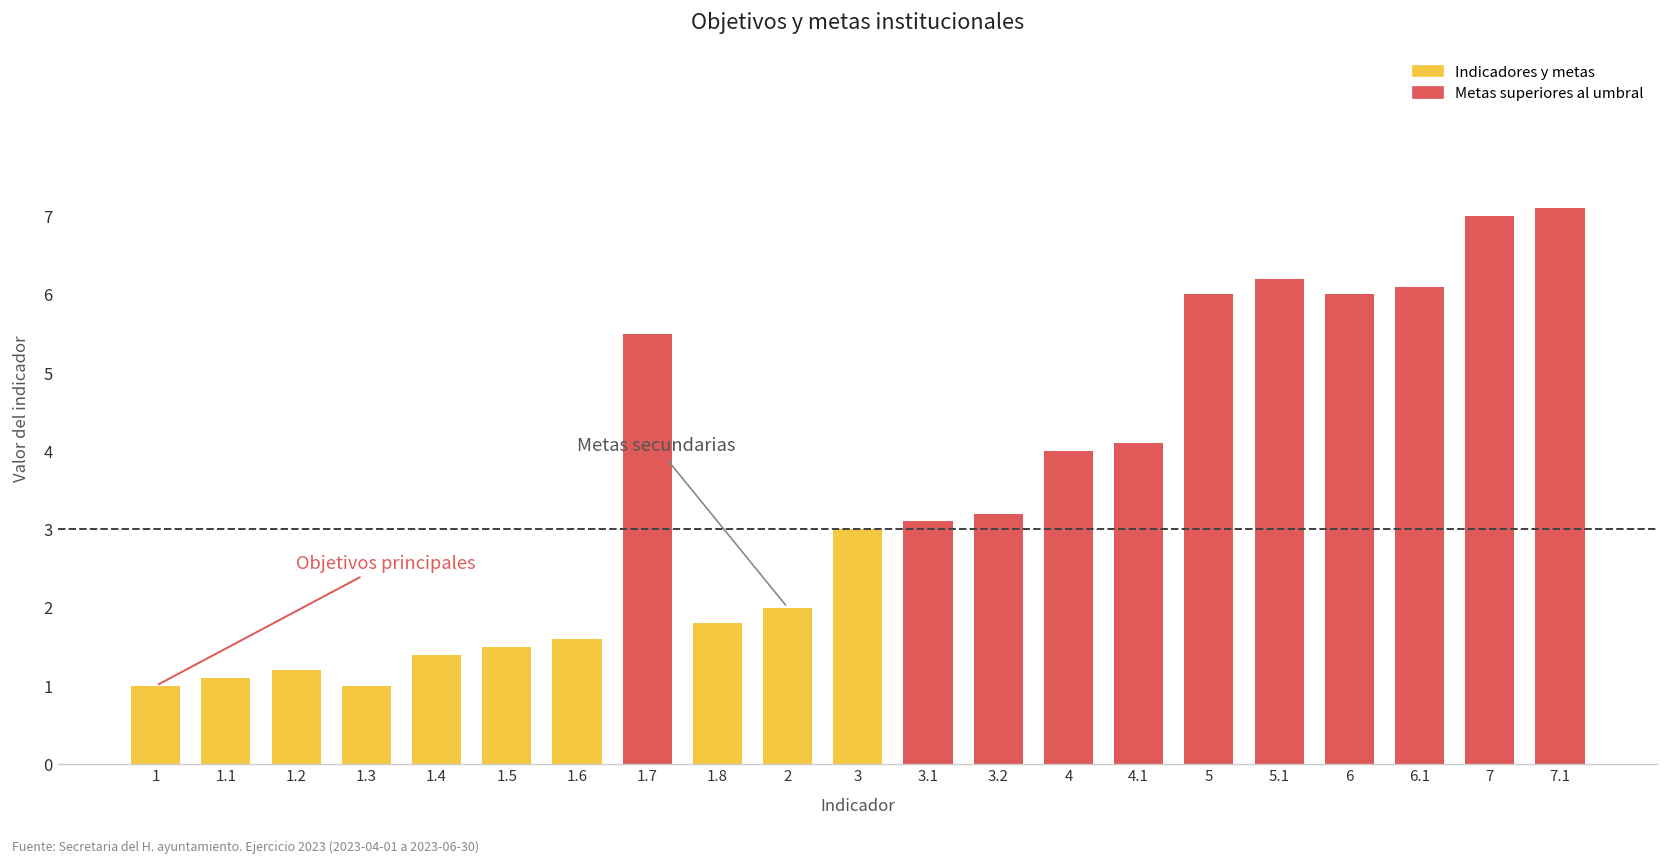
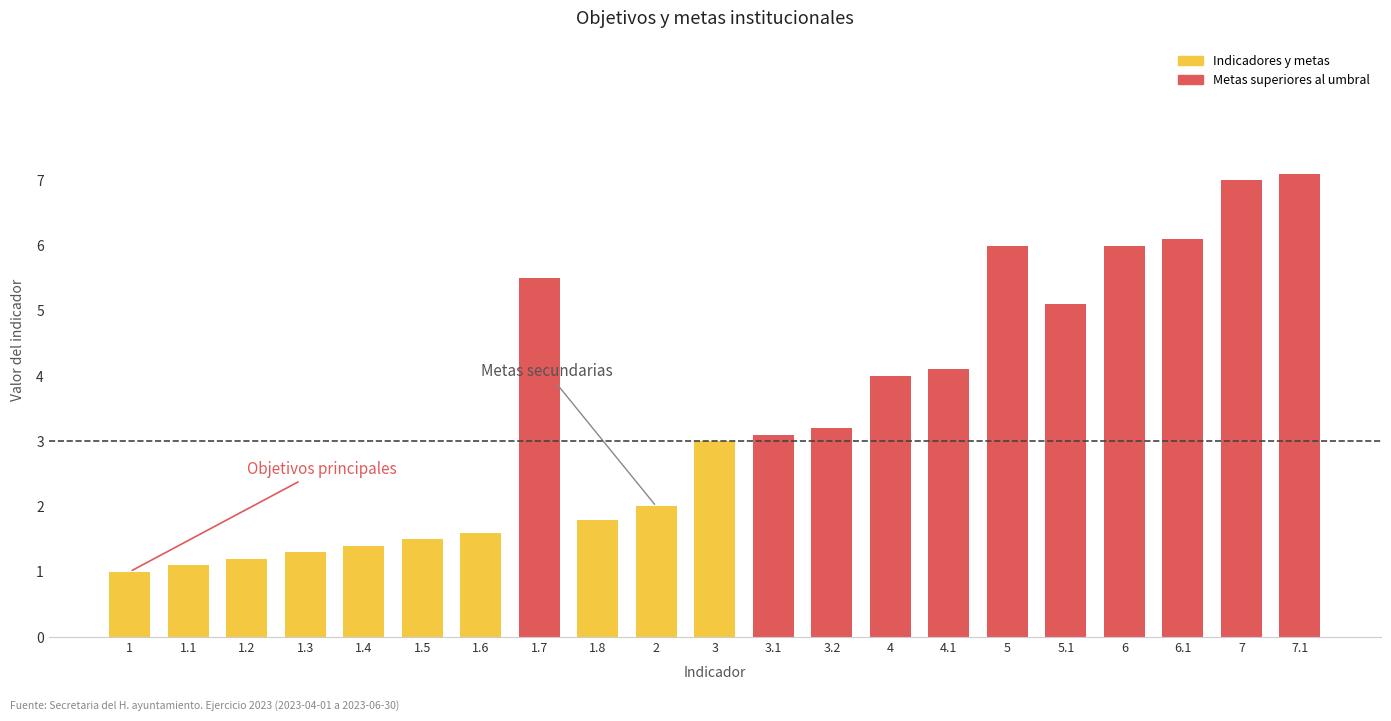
1.3: 1.0 -> 1.3
5.1: 6.2 -> 5.1
